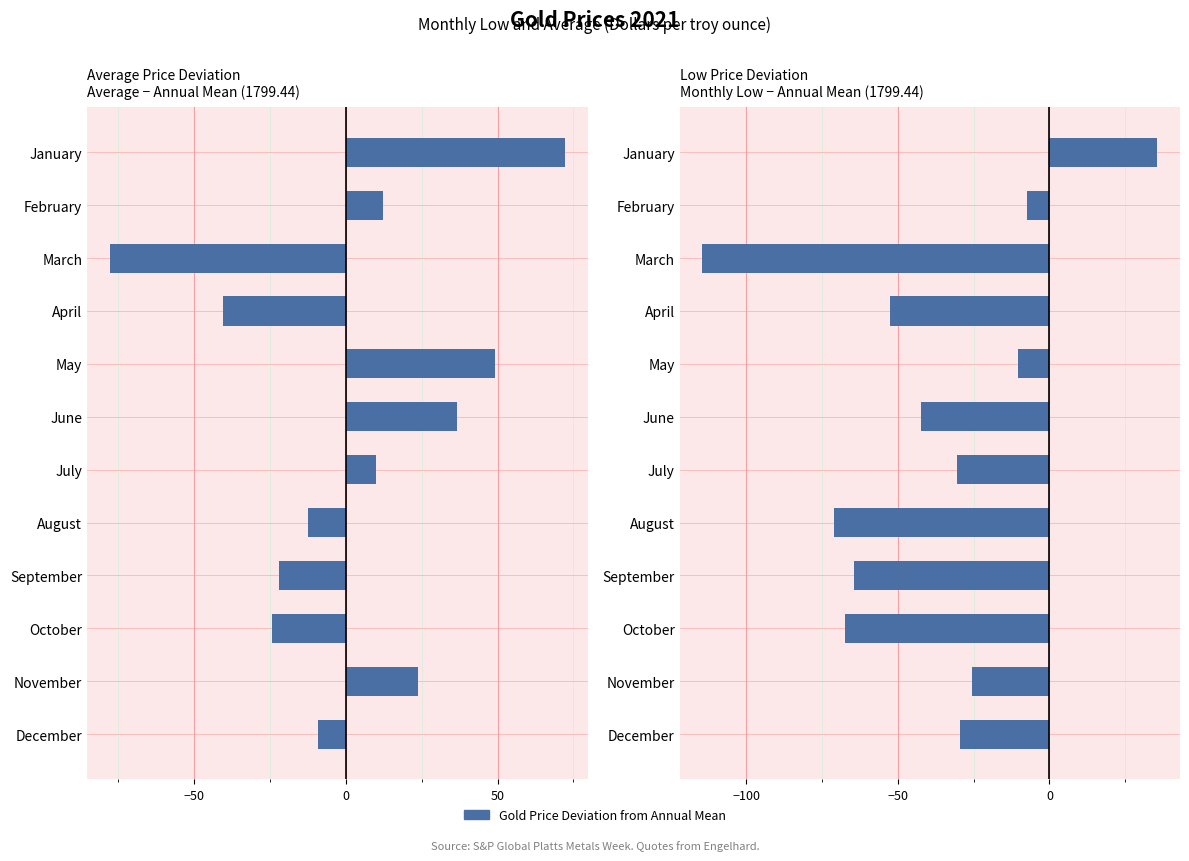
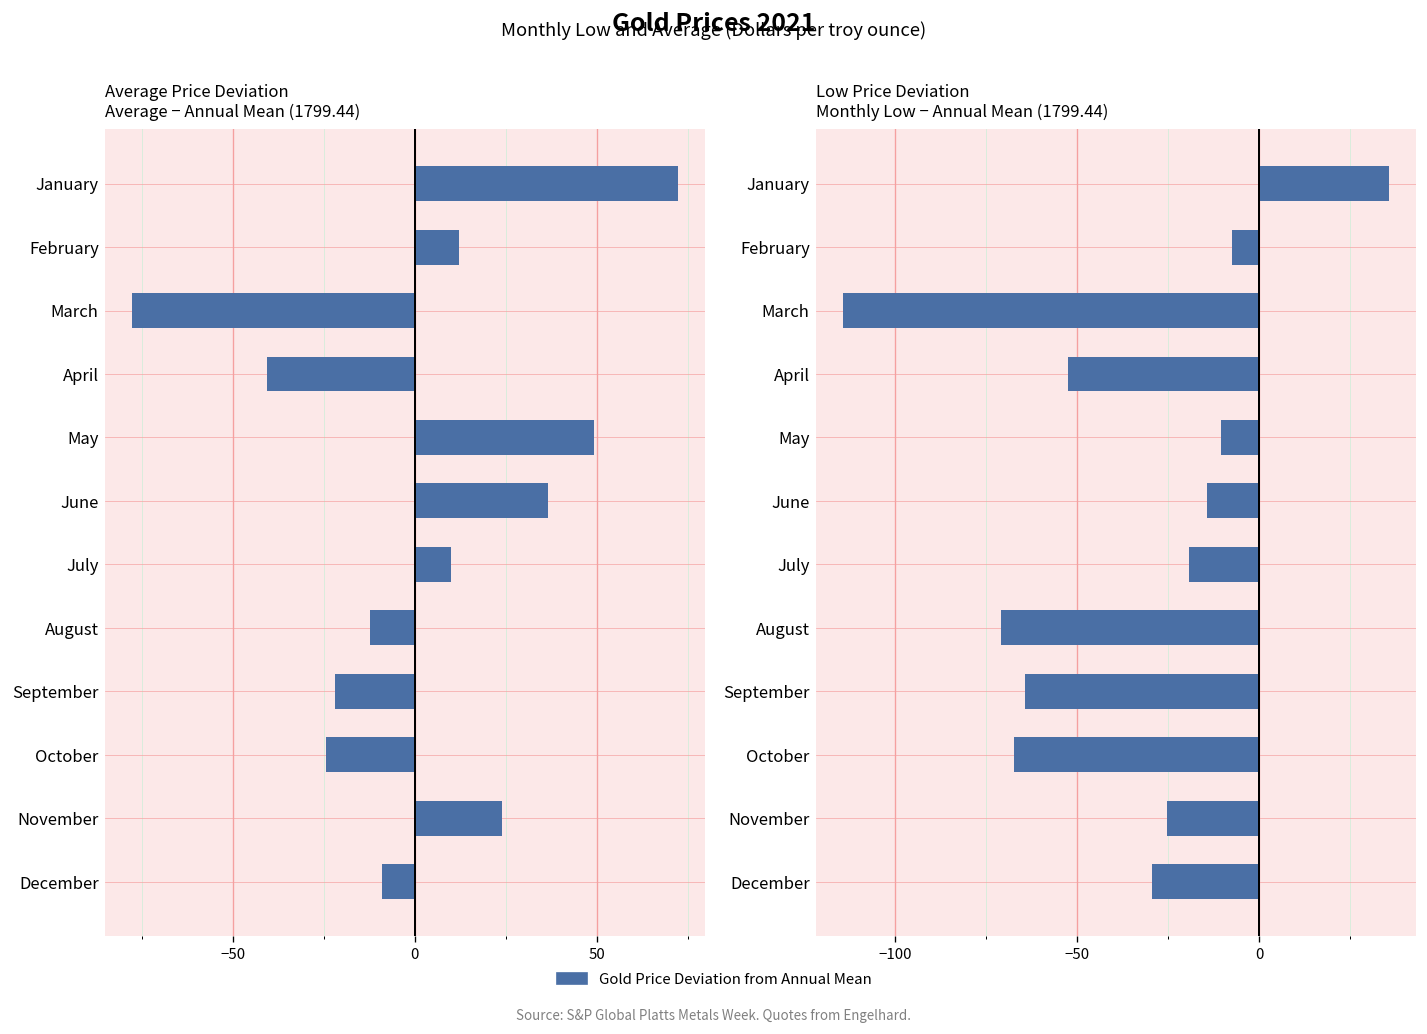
Low Price Deviation Monthly Low − Annual Mean (1799.44), June: -42 -> -14
Low Price Deviation Monthly Low − Annual Mean (1799.44), July: -30 -> -19
